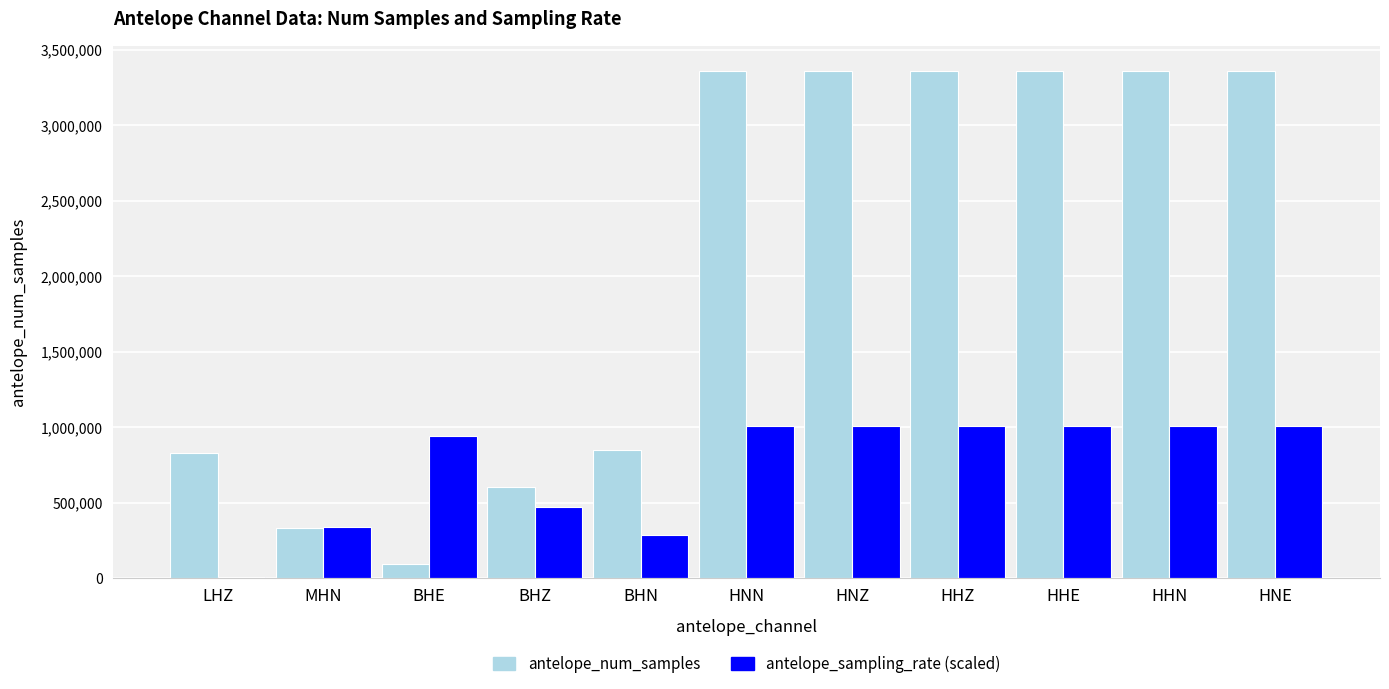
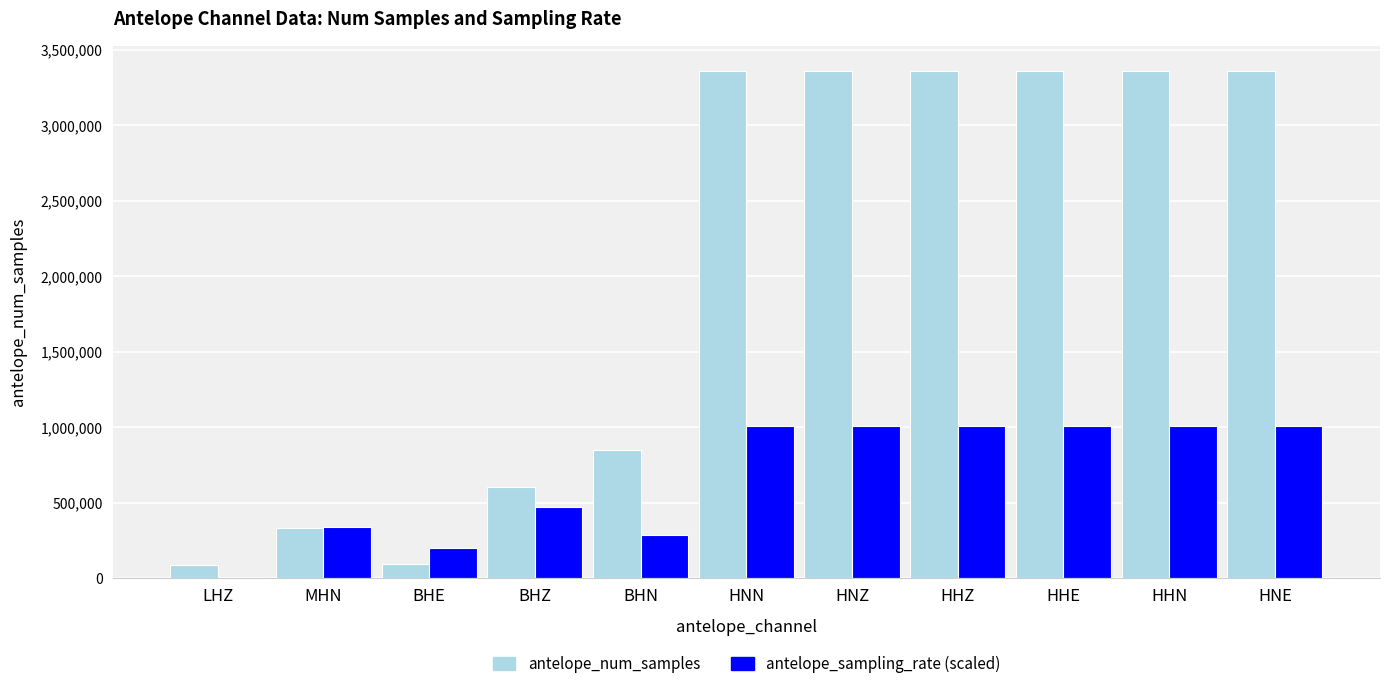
antelope_num_samples, LHZ: 830,000 -> 90,000
antelope_sampling_rate (scaled), BHE: 940,000 -> 200,000
